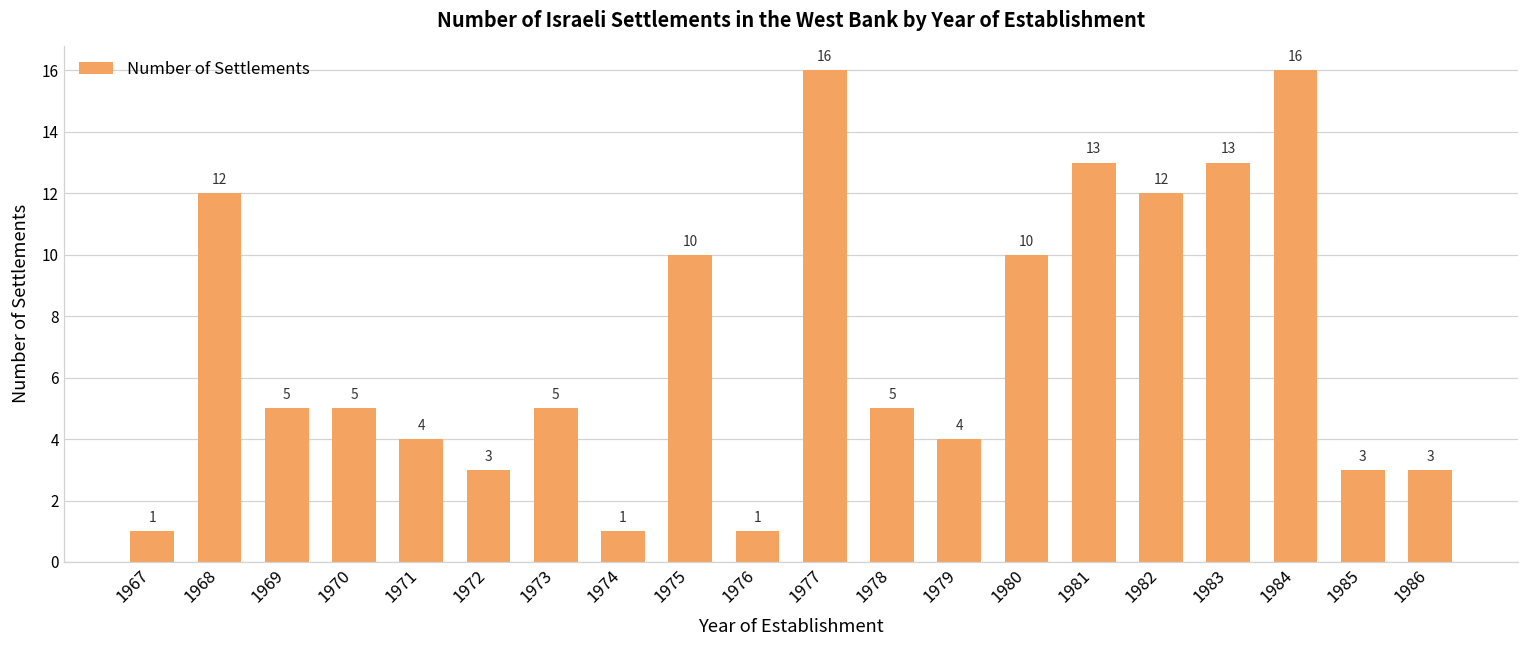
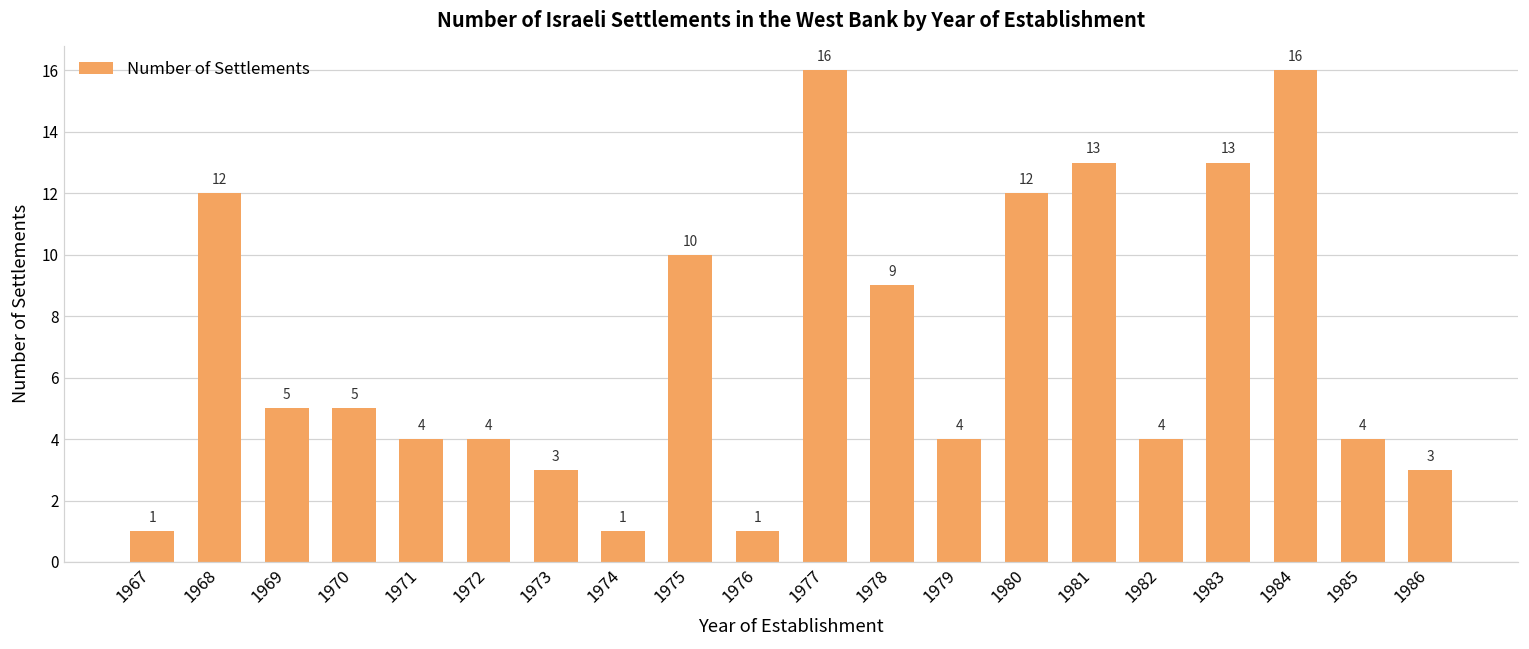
1972: 3 -> 4
1973: 5 -> 3
1978: 5 -> 9
1980: 10 -> 12
1982: 12 -> 4
1985: 3 -> 4
